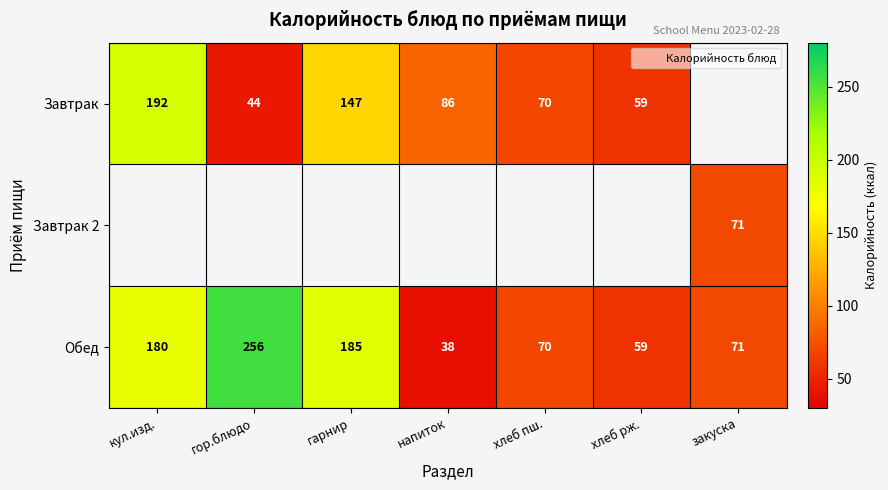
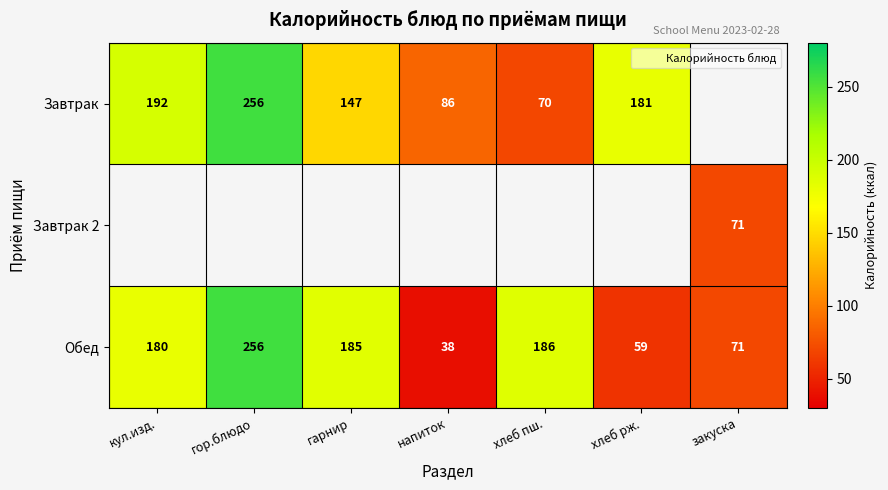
Завтрак, гор.блюдо: 44 -> 256
Завтрак, хлеб рж.: 59 -> 181
Обед, хлеб пш.: 70 -> 186
